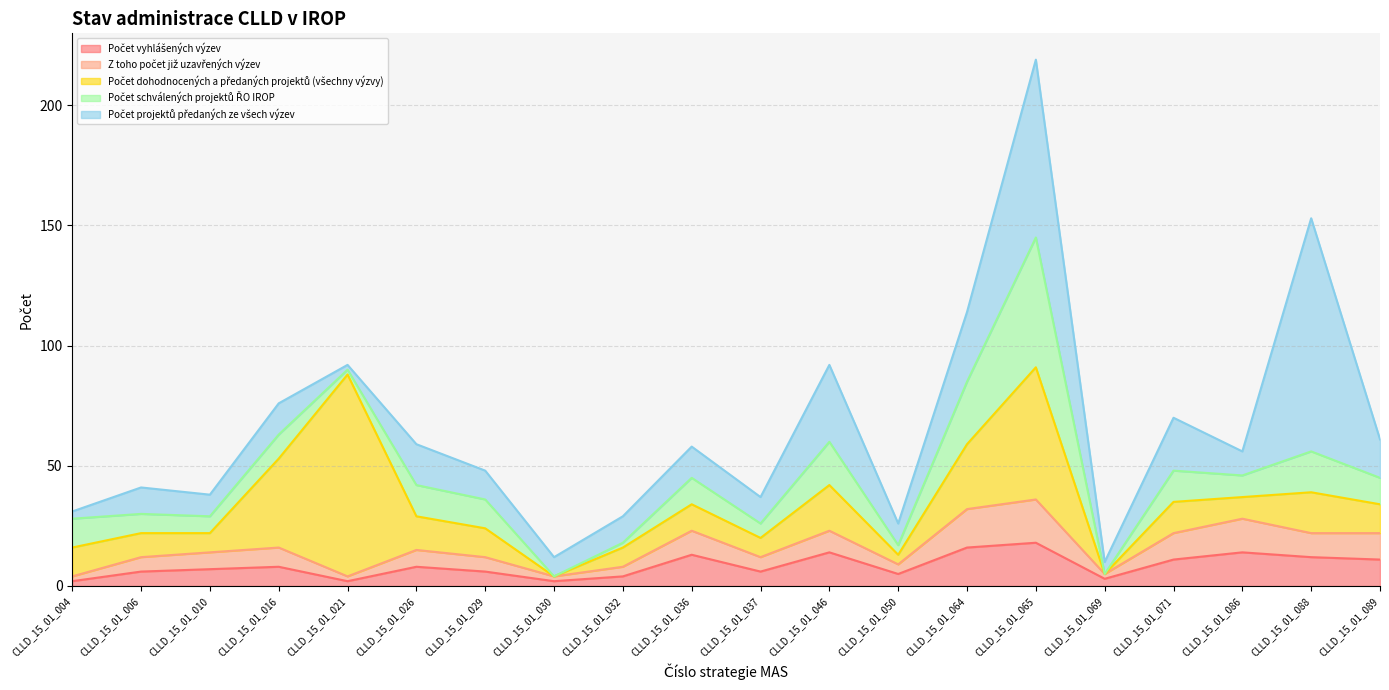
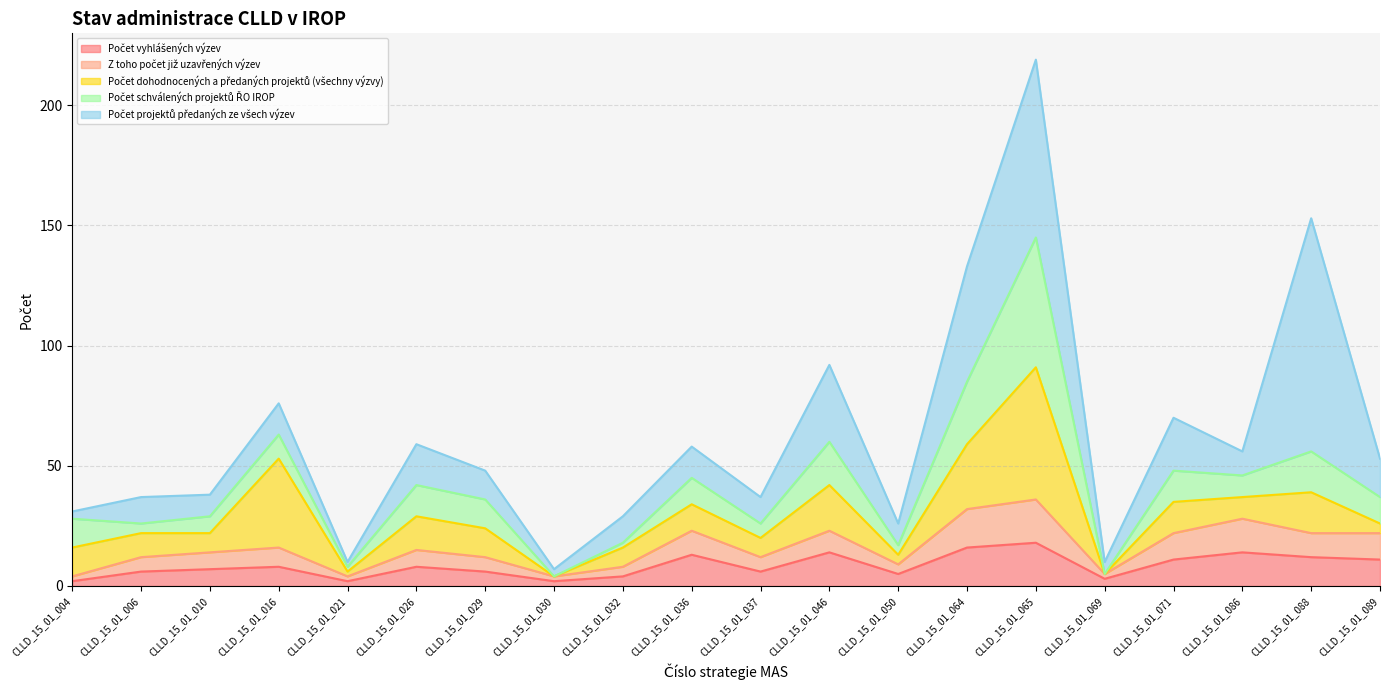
Počet schválených projektů ŘO IROP, CLLD_15_01_006: 8 -> 4
Počet dohodnocených a předaných projektů (všechny výzvy), CLLD_15_01_021: 84 -> 2
Počet projektů předaných ze všech výzev, CLLD_15_01_030: 8 -> 3
Počet projektů předaných ze všech výzev, CLLD_15_01_064: 29 -> 48
Počet dohodnocených a předaných projektů (všechny výzvy), CLLD_15_01_089: 12 -> 4
